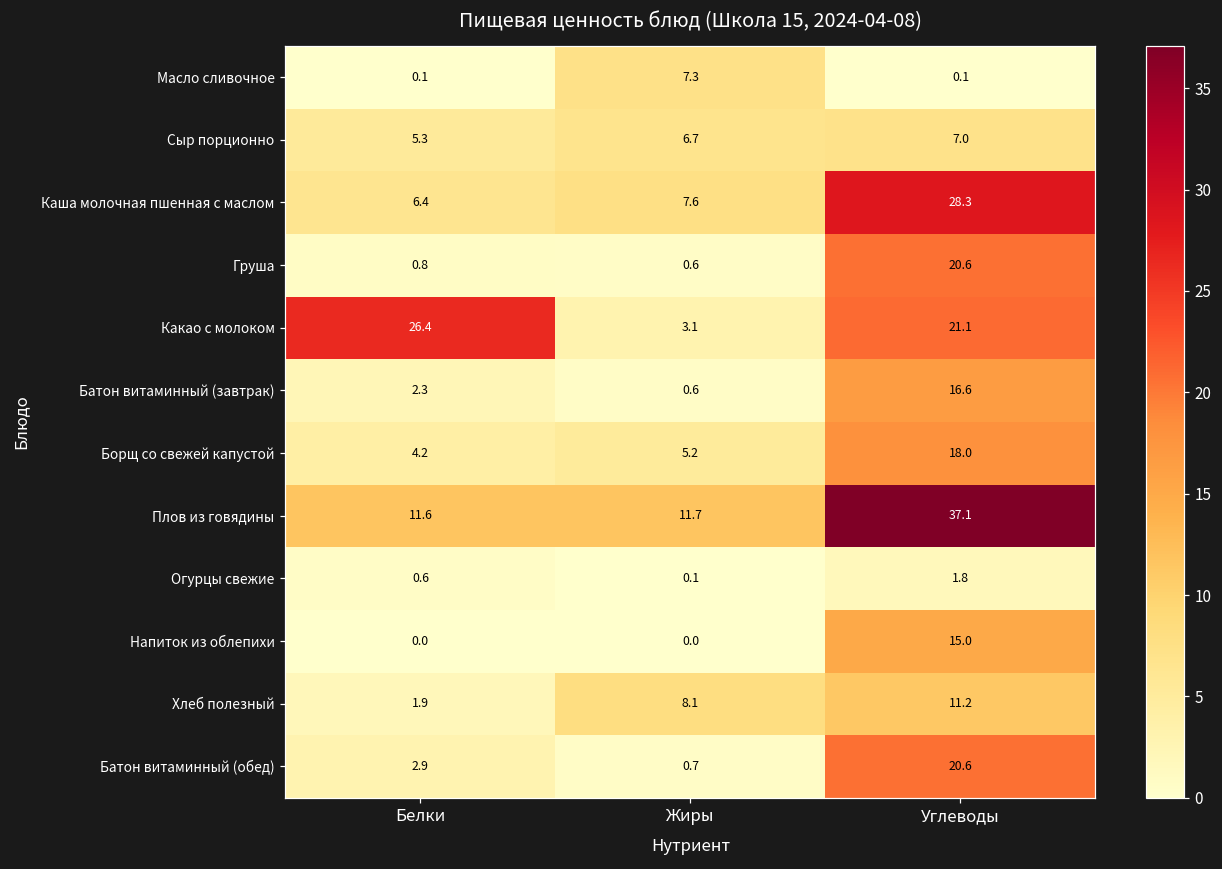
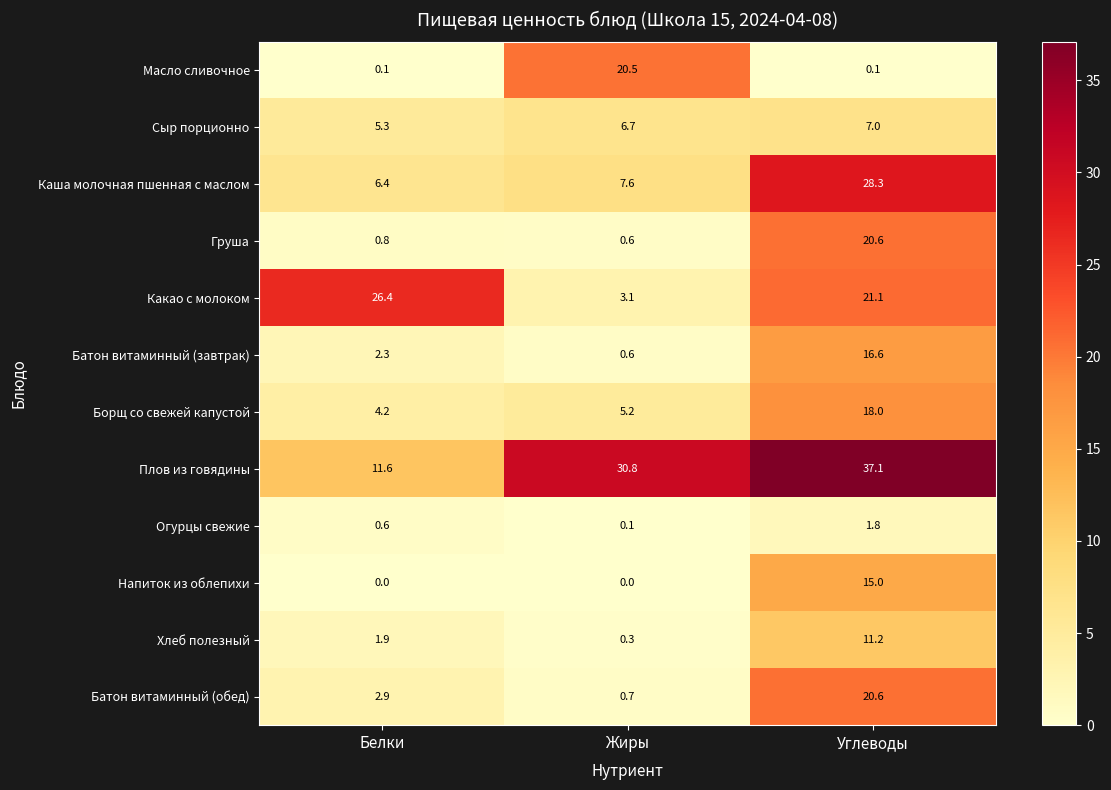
Масло сливочное, Жиры: 7.3 -> 20.5
Плов из говядины, Жиры: 11.7 -> 30.8
Хлеб полезный, Жиры: 8.1 -> 0.3
